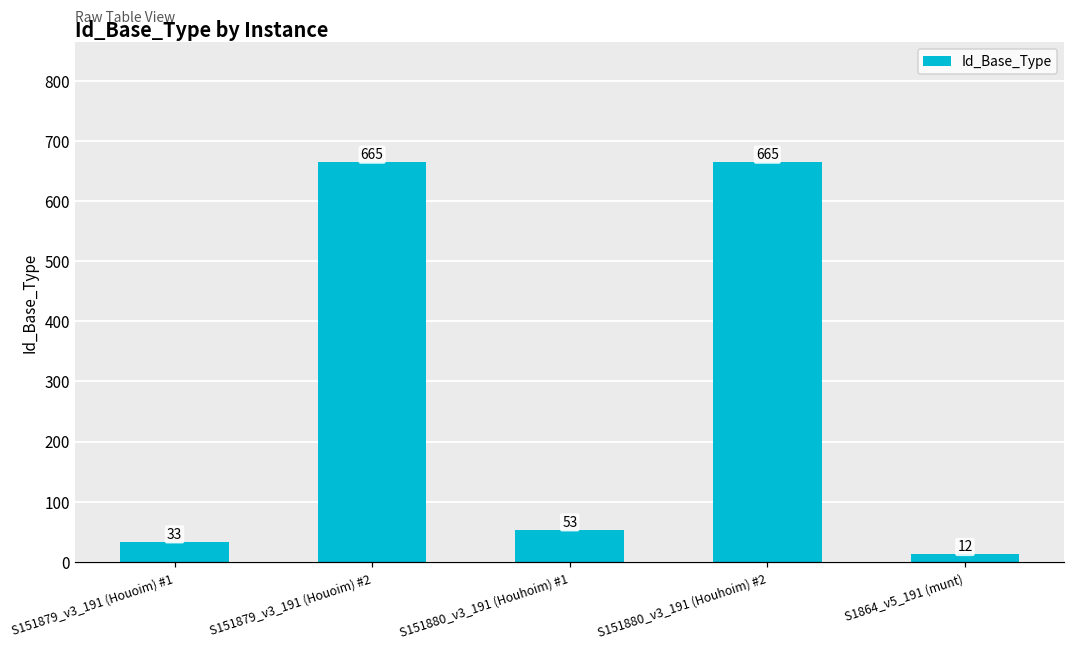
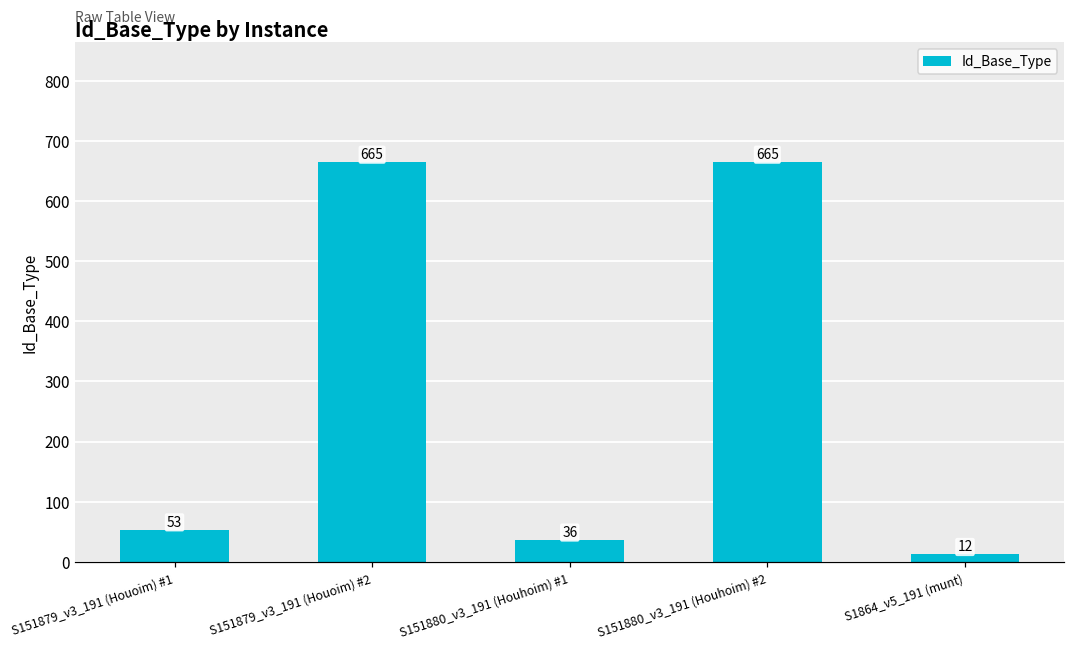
S151879_v3_191 (Houoim) #1: 33 -> 53
S151880_v3_191 (Houhoim) #1: 53 -> 36
